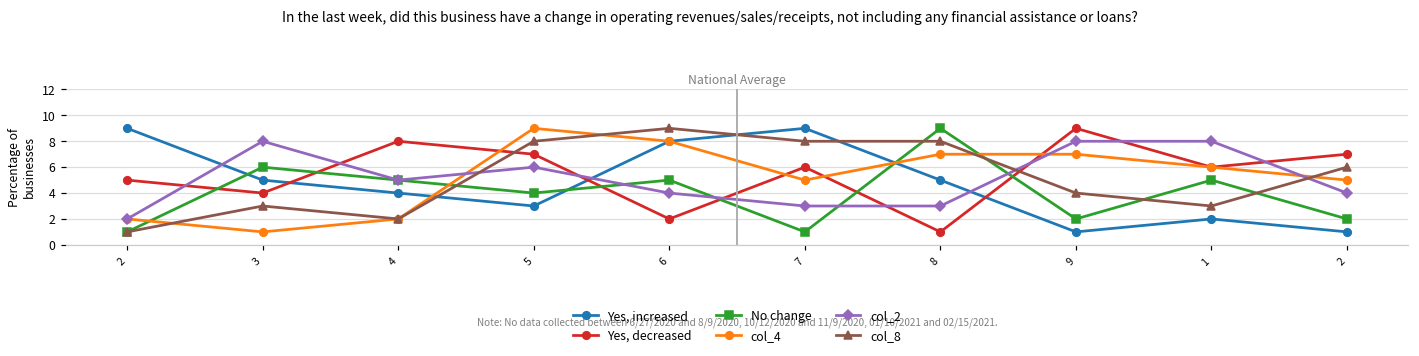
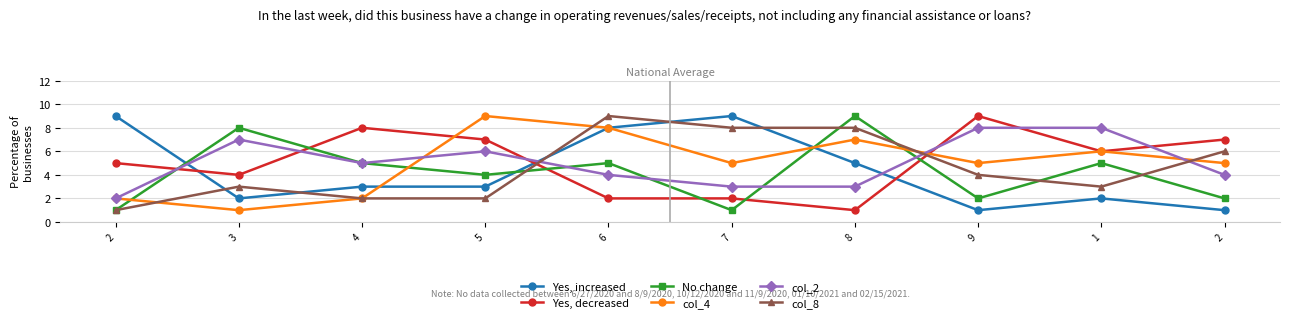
Yes, increased, 3: 5 -> 2
No change, 3: 6 -> 8
col_2, 3: 8 -> 7
Yes, increased, 4: 4 -> 3
col_8, 5: 8 -> 2
Yes, decreased, 7: 6 -> 2
col_4, 9: 7 -> 5
